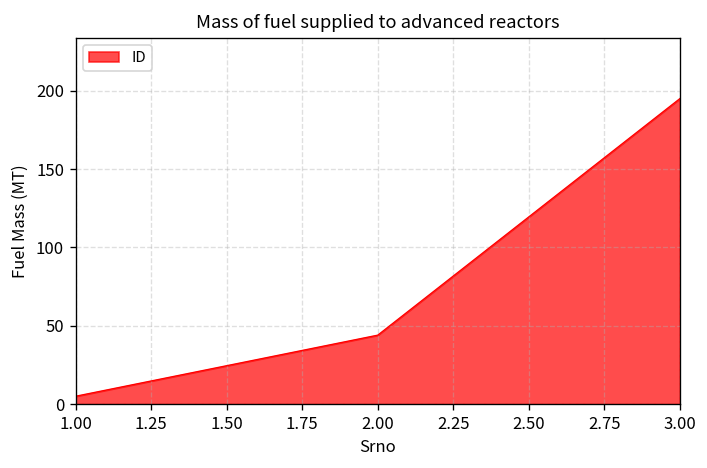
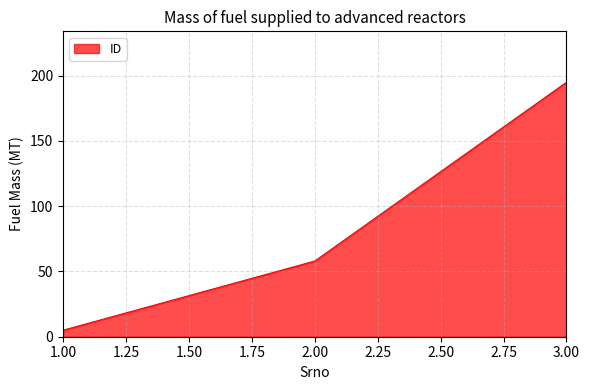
2.00: 44 -> 58
